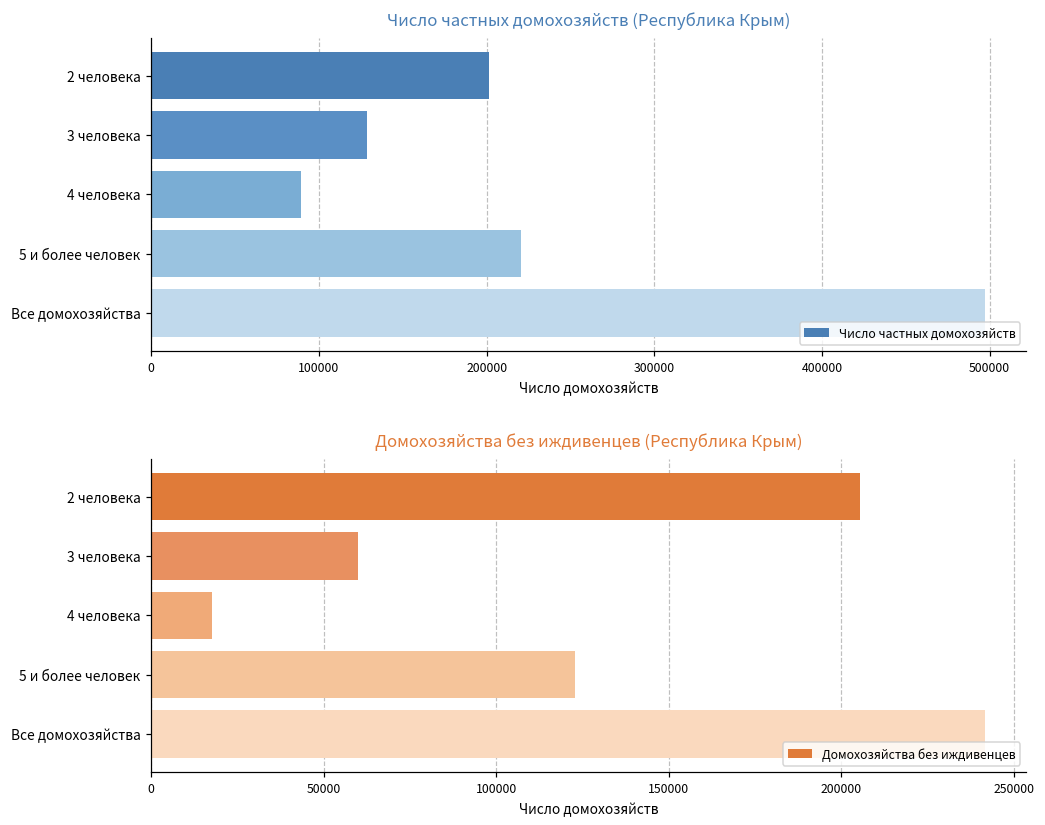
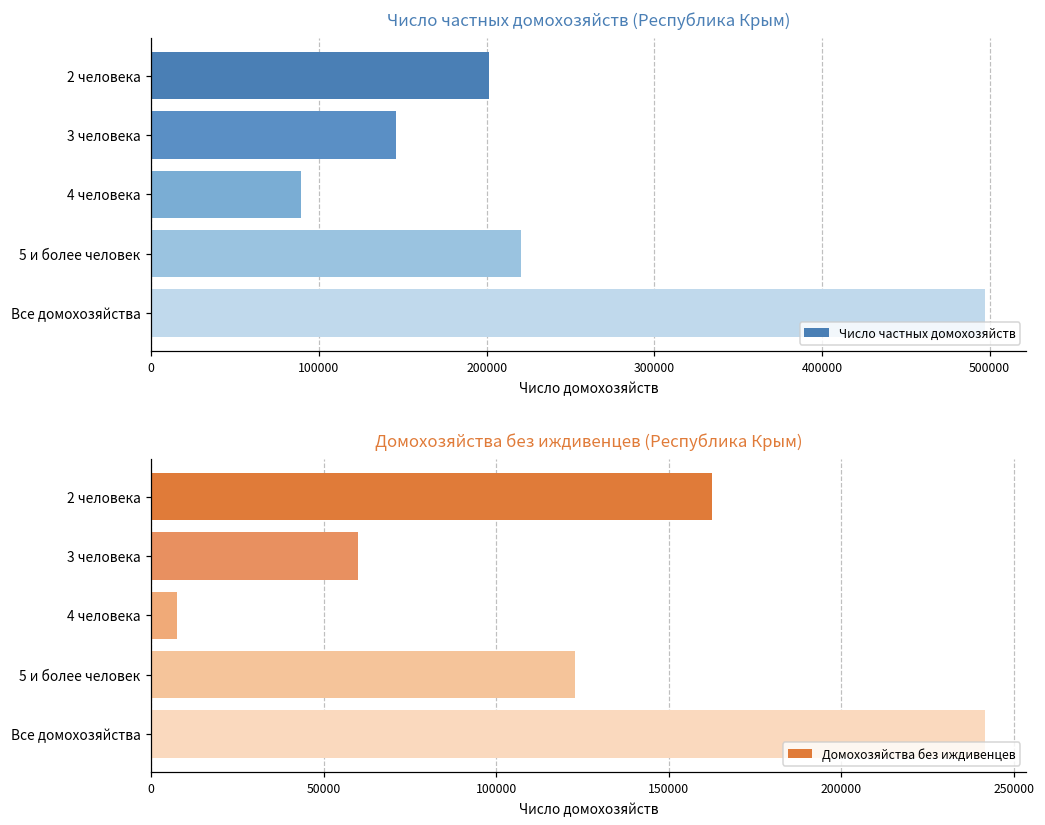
Число частных домохозяйств (Республика Крым), 3 человека: 128000 -> 146000
Домохозяйства без иждивенцев (Республика Крым), 2 человека: 205000 -> 163000
Домохозяйства без иждивенцев (Республика Крым), 4 человека: 18000 -> 8000
